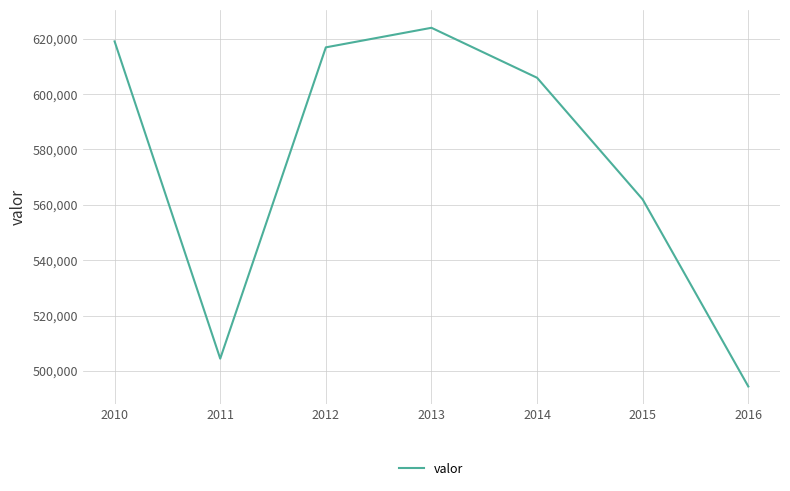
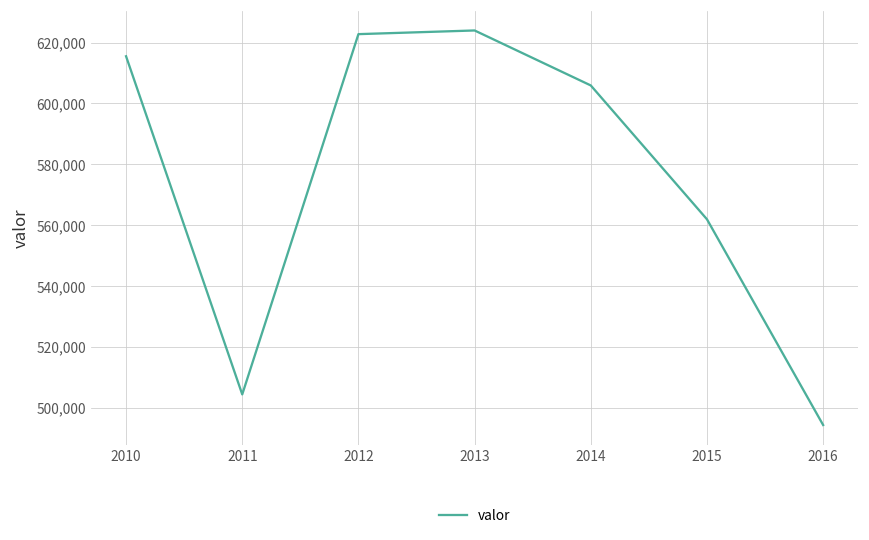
2010: 619,000 -> 616,000
2012: 617,000 -> 623,000
